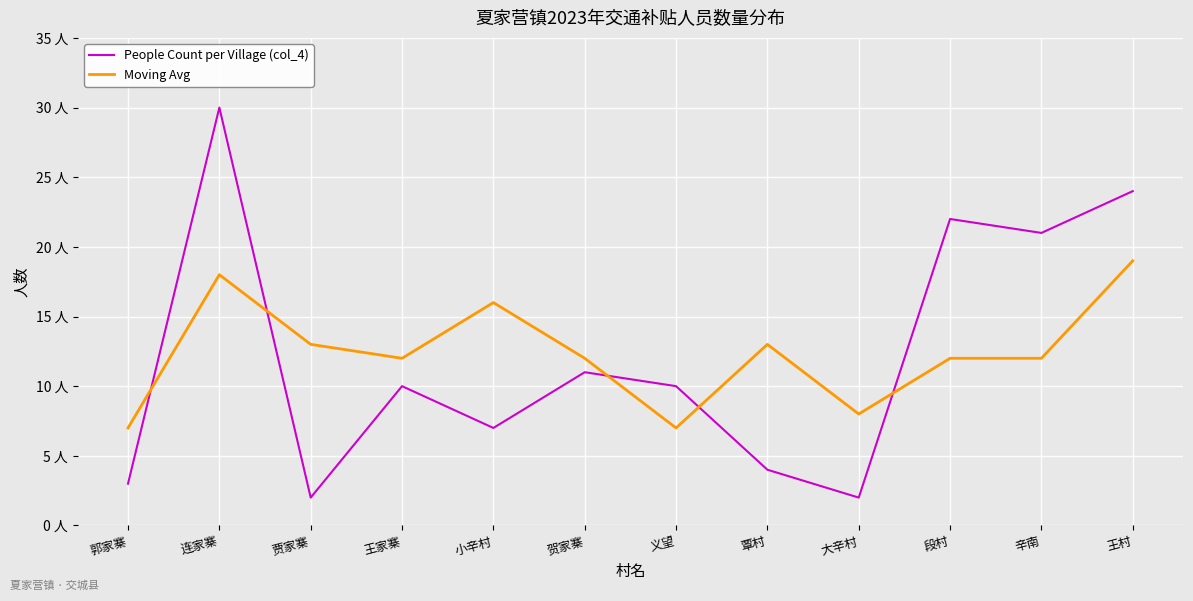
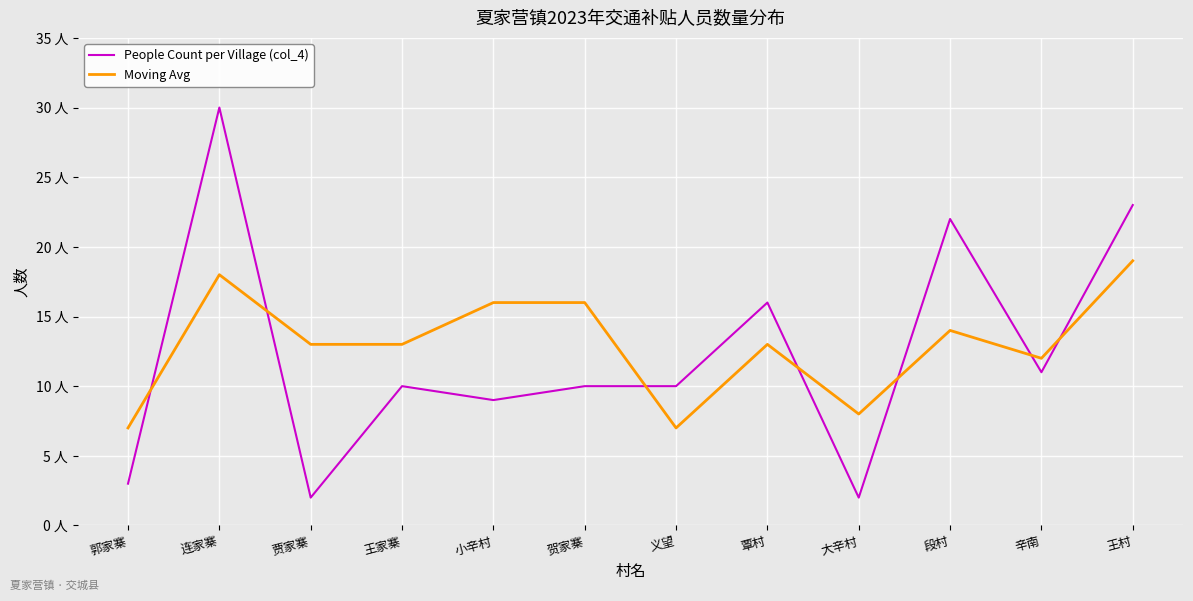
Moving Avg, 王家寨: 12 人 -> 13 人
People Count per Village (col_4), 小辛村: 7 人 -> 9 人
People Count per Village (col_4), 贺家寨: 11 人 -> 10 人
Moving Avg, 贺家寨: 12 人 -> 16 人
People Count per Village (col_4), 覃村: 4 人 -> 16 人
Moving Avg, 段村: 12 人 -> 14 人
People Count per Village (col_4), 辛南: 21 人 -> 11 人
People Count per Village (col_4), 王村: 24 人 -> 23 人
